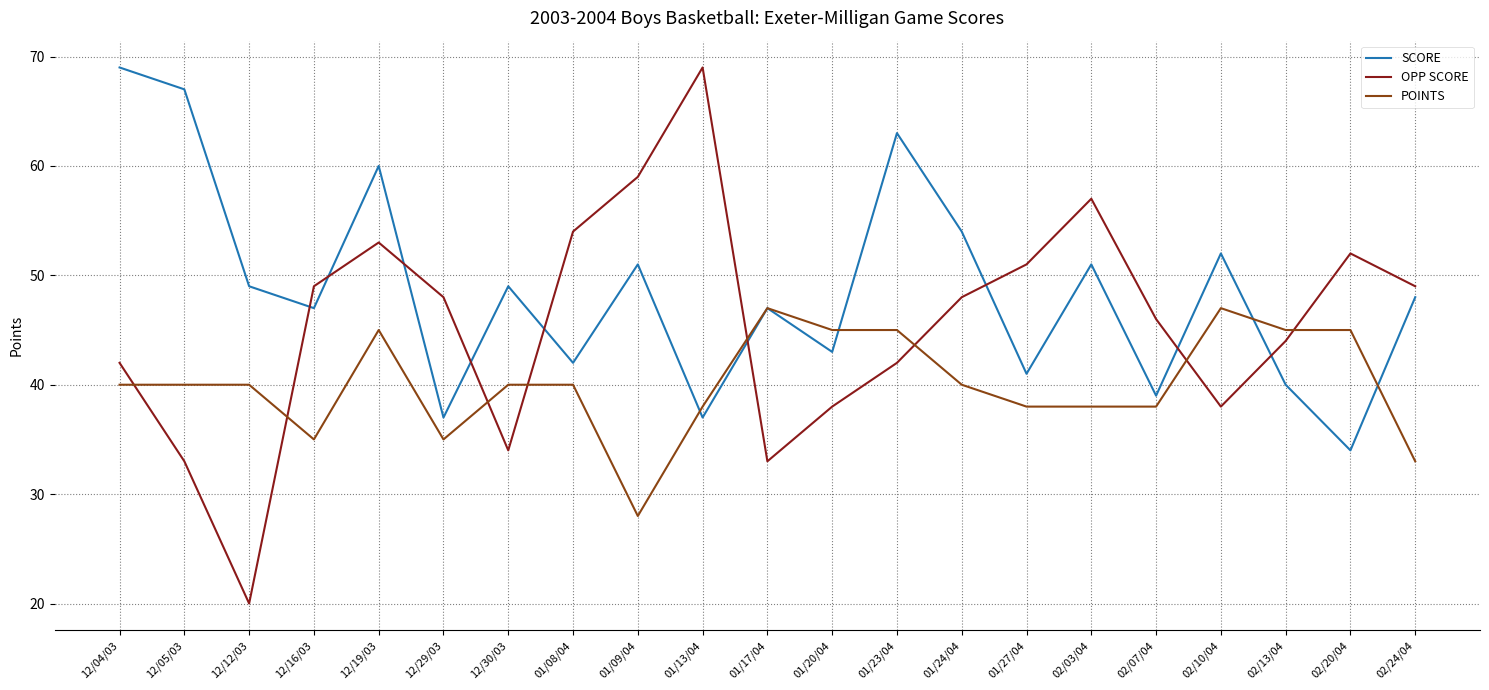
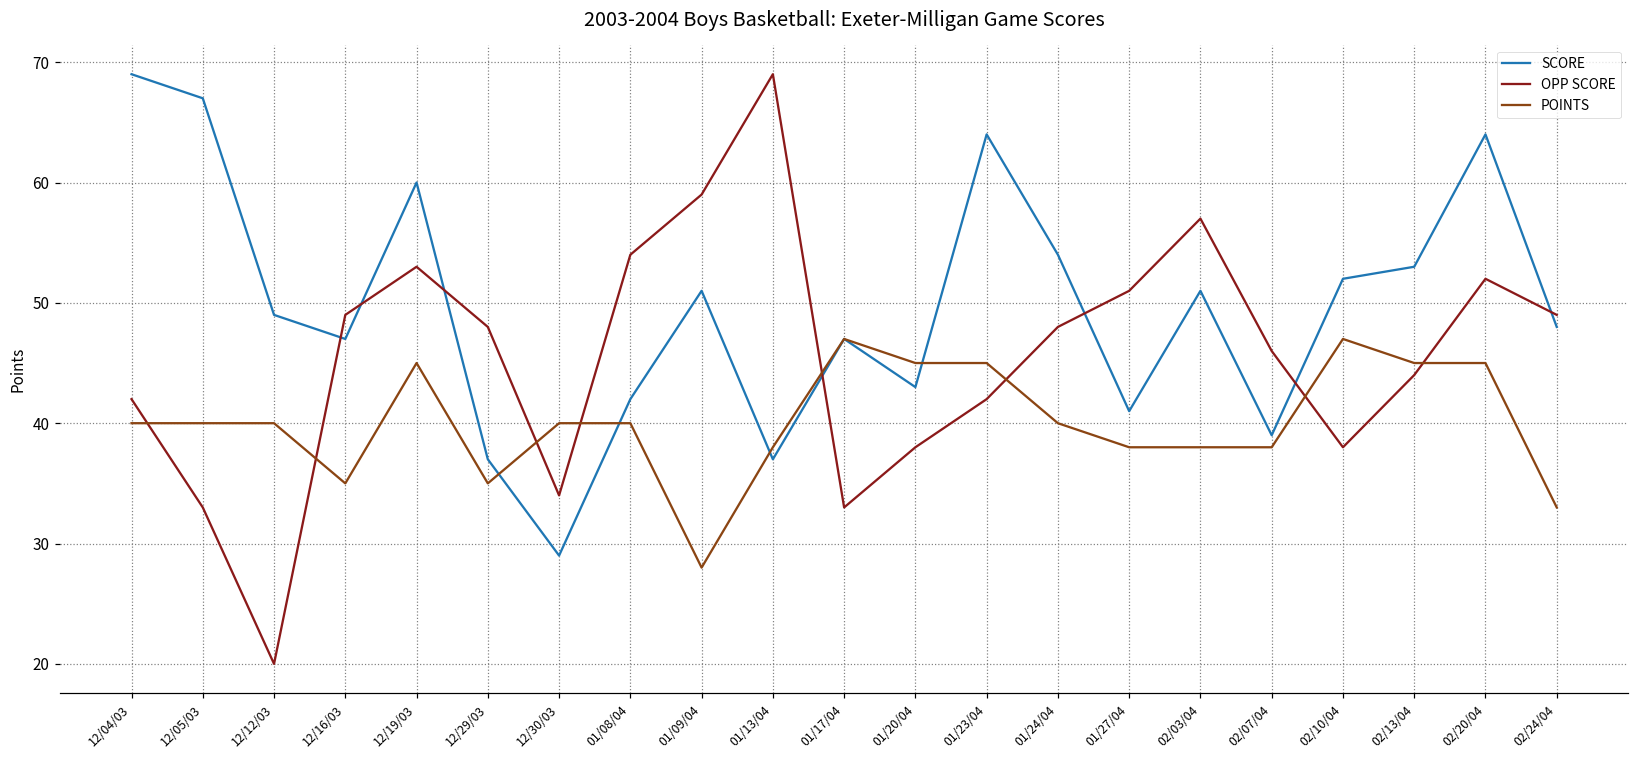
SCORE, 12/30/03: 49 -> 29
SCORE, 01/23/04: 63 -> 64
SCORE, 02/13/04: 40 -> 53
SCORE, 02/20/04: 34 -> 64
